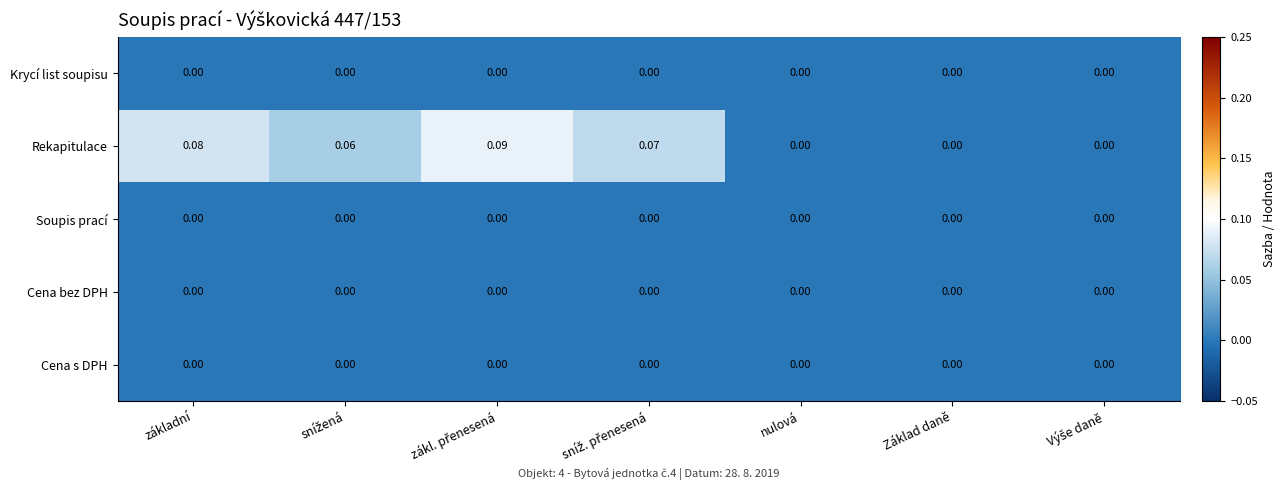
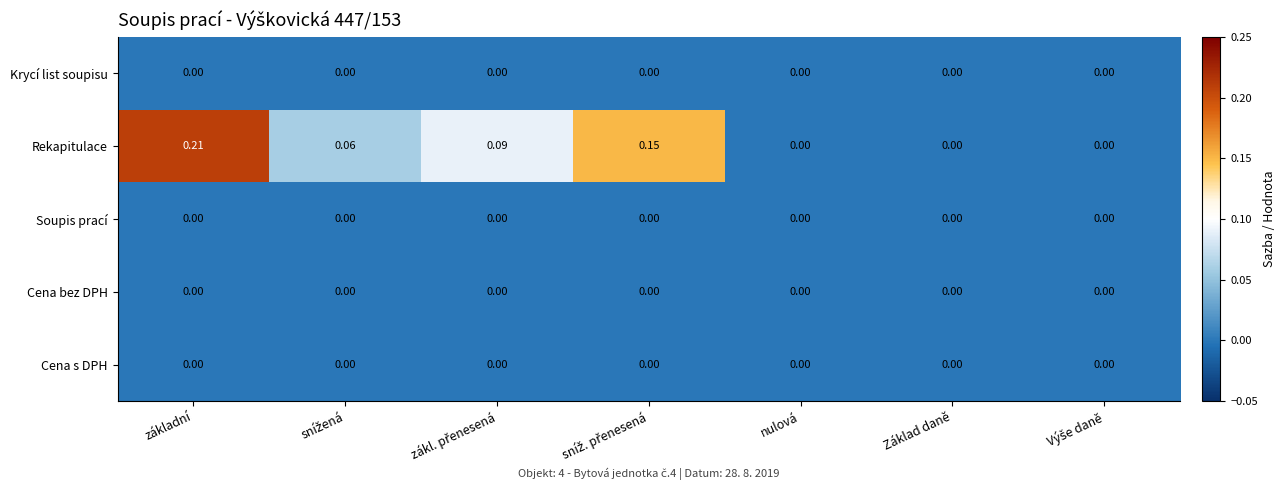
Rekapitulace, základní: 0.08 -> 0.21
Rekapitulace, sníž. přenesená: 0.07 -> 0.15
